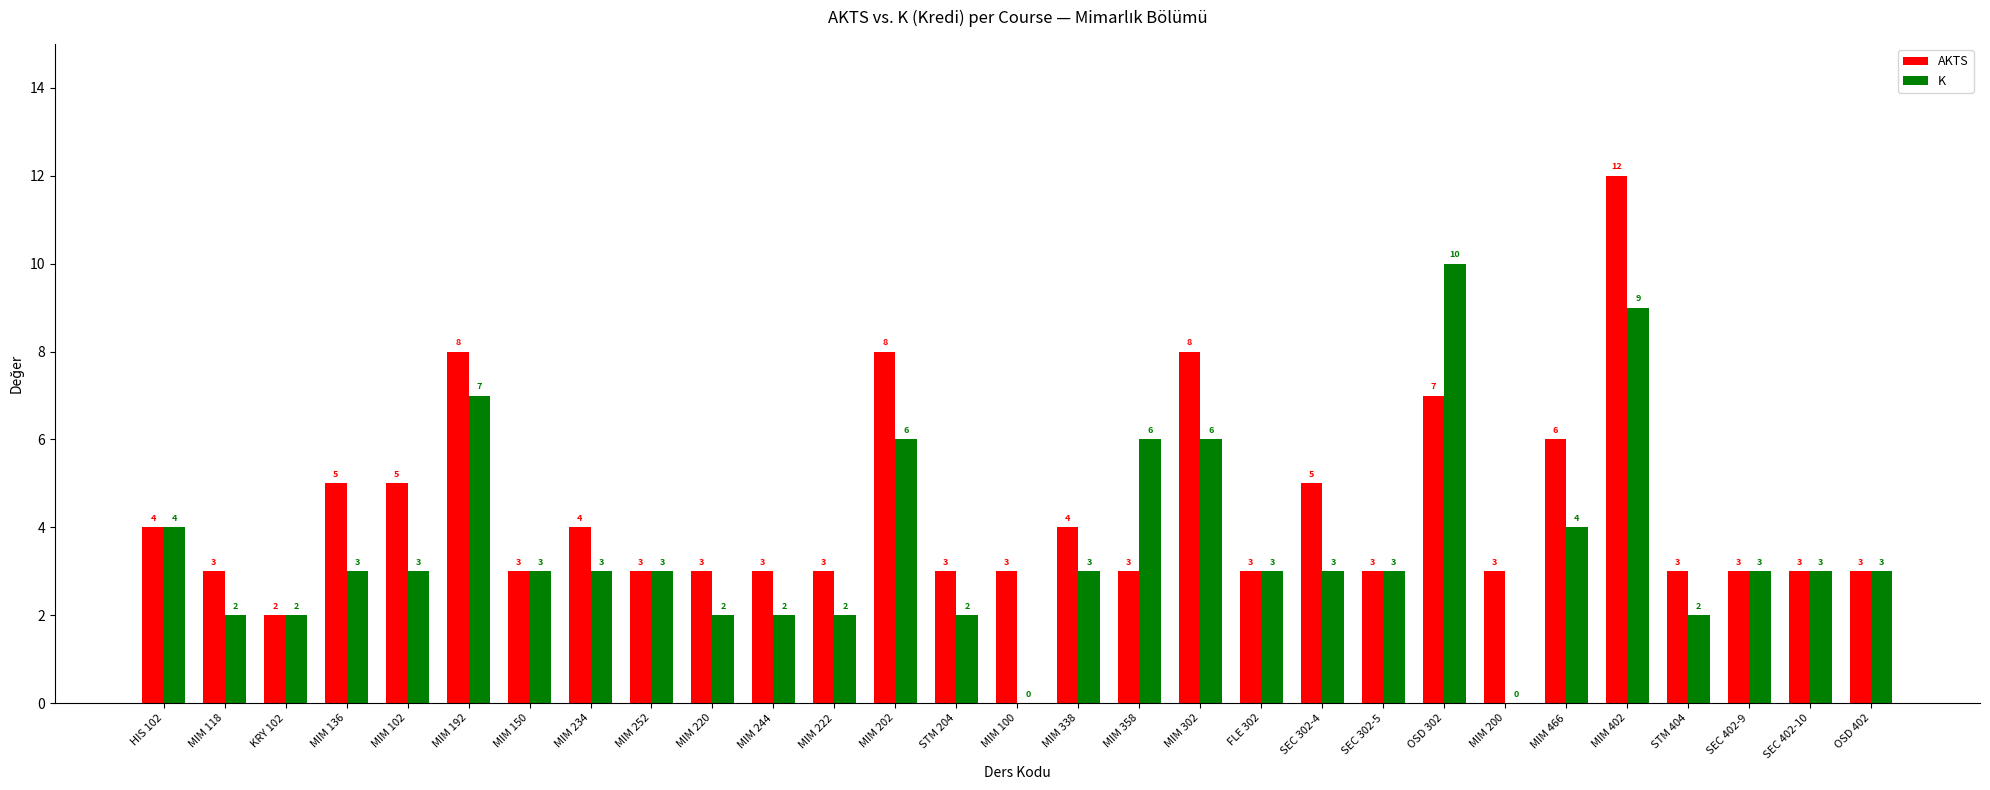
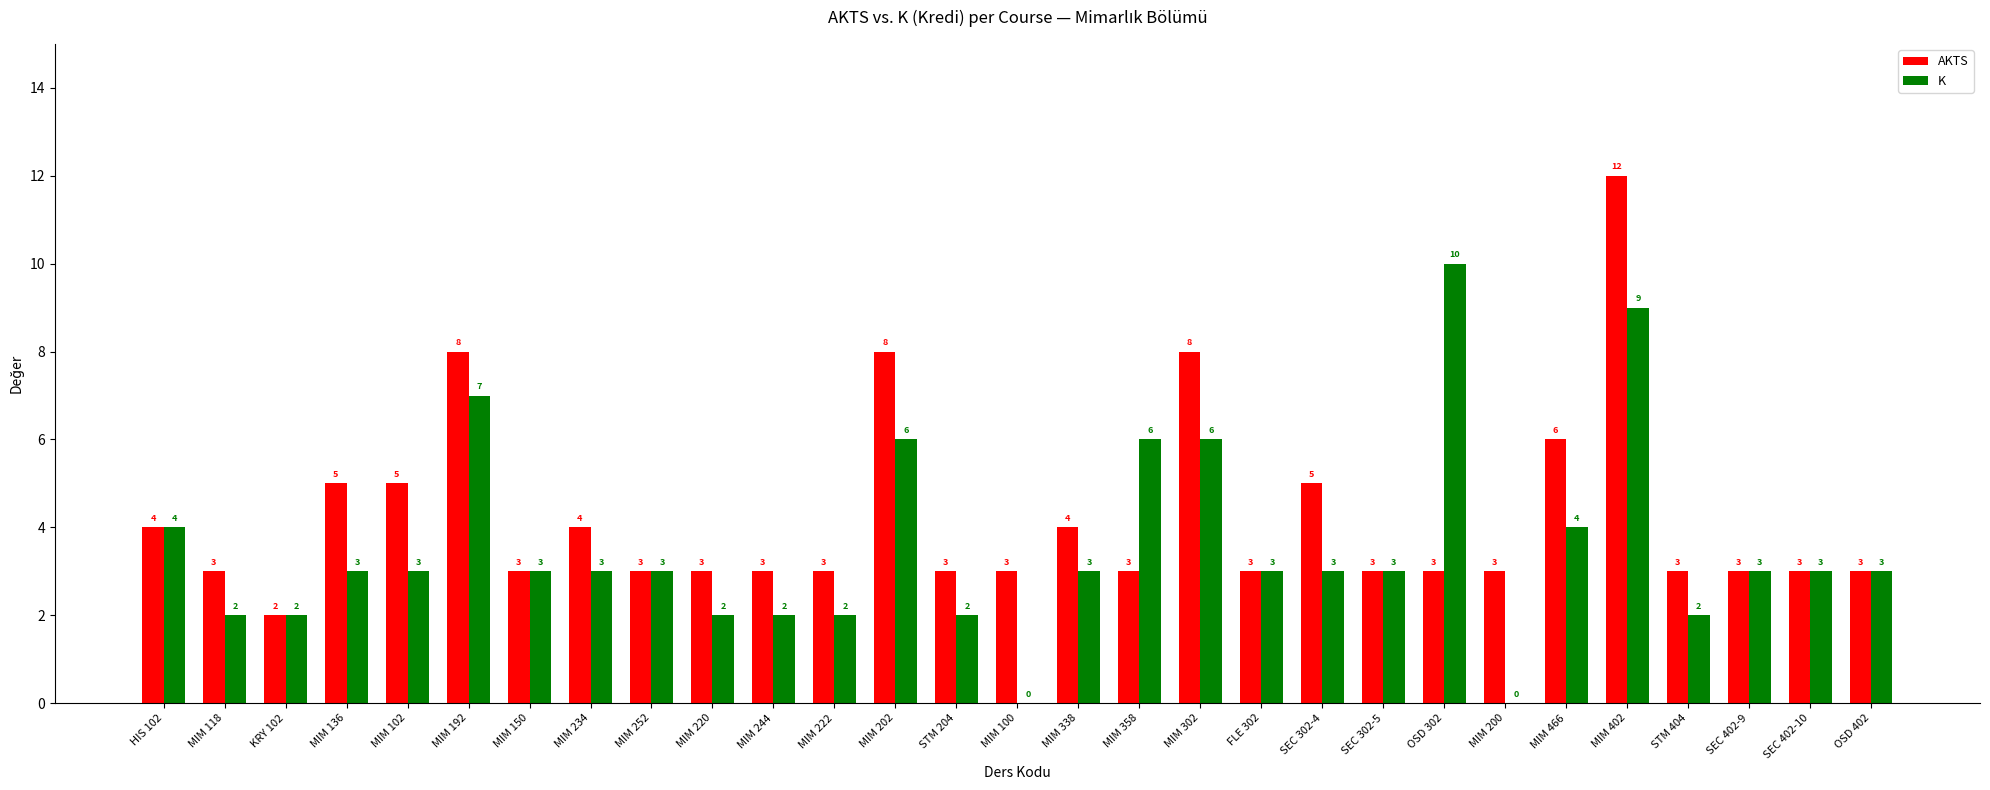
AKTS, OSD 302: 7 -> 3
